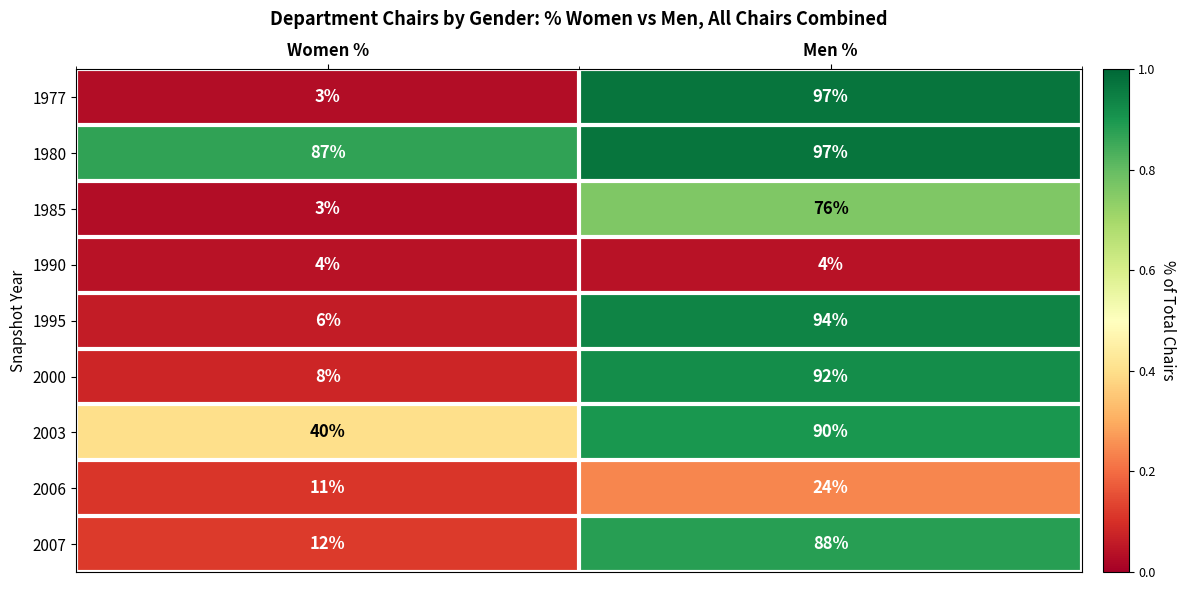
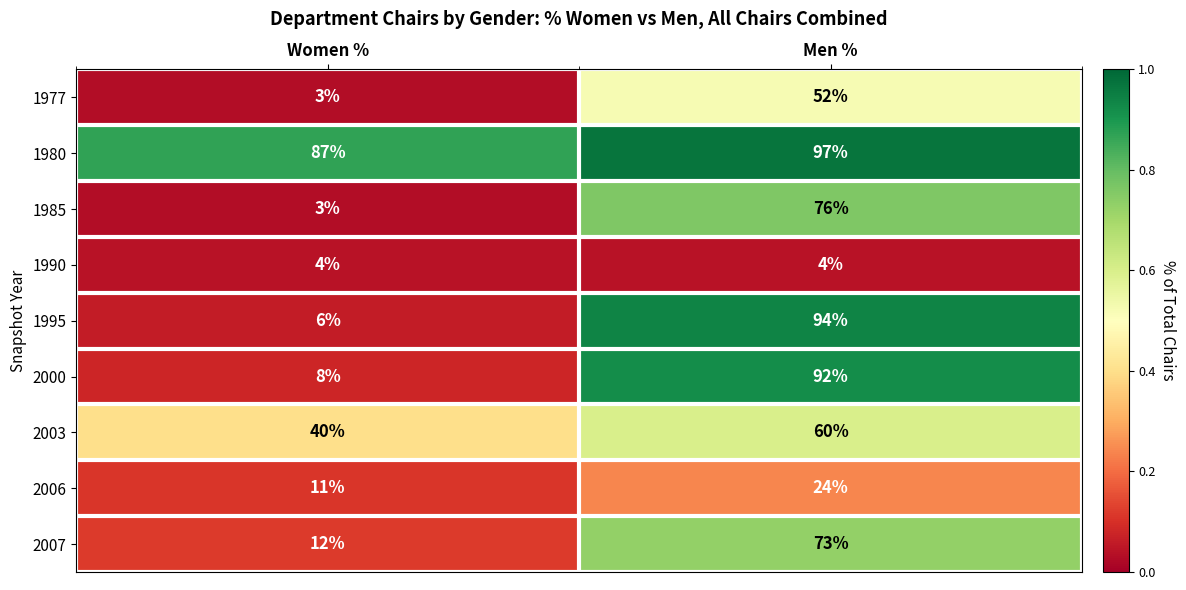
1977, Men %: 97% -> 52%
2003, Men %: 90% -> 60%
2007, Men %: 88% -> 73%
